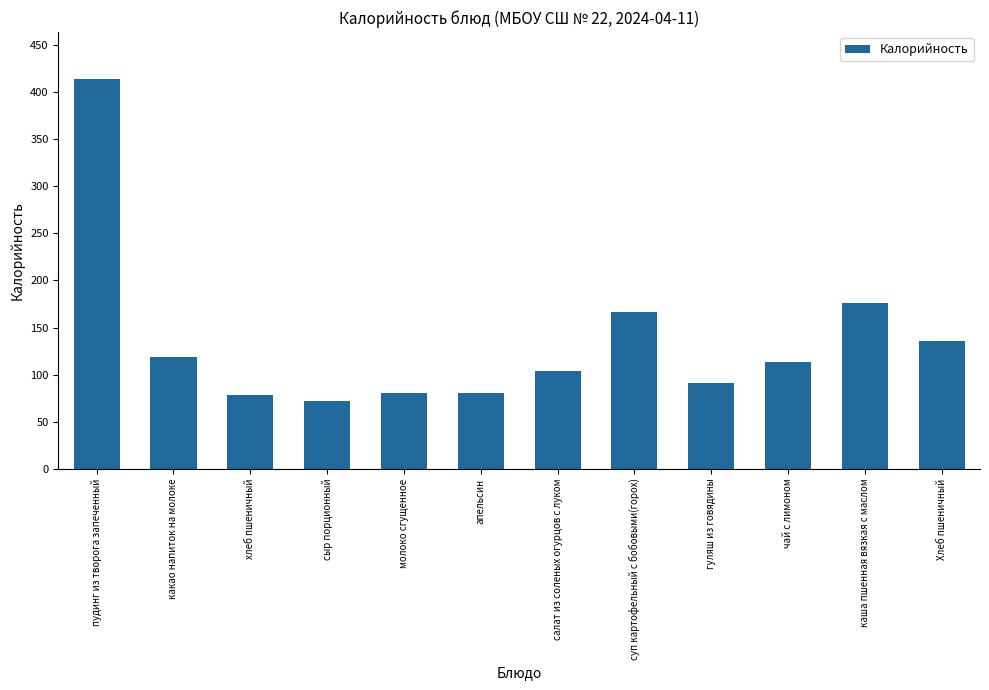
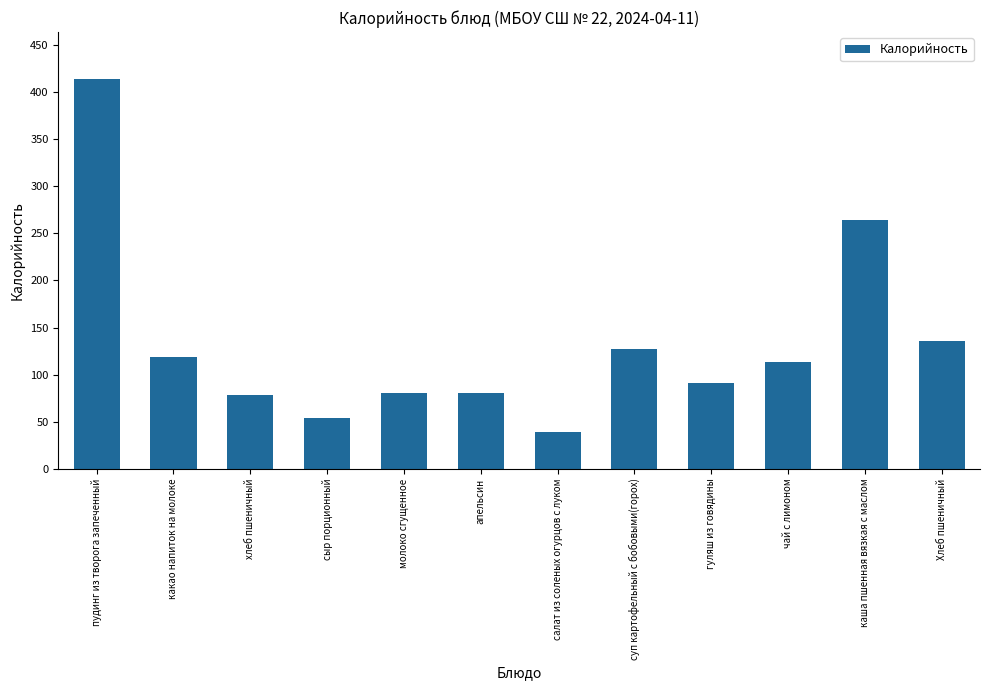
сыр порционный: 70 -> 50
салат из соленых огурцов с луком: 100 -> 40
суп картофельный с бобовыми(горох): 170 -> 130
каша пшенная вязкая с маслом: 180 -> 260
